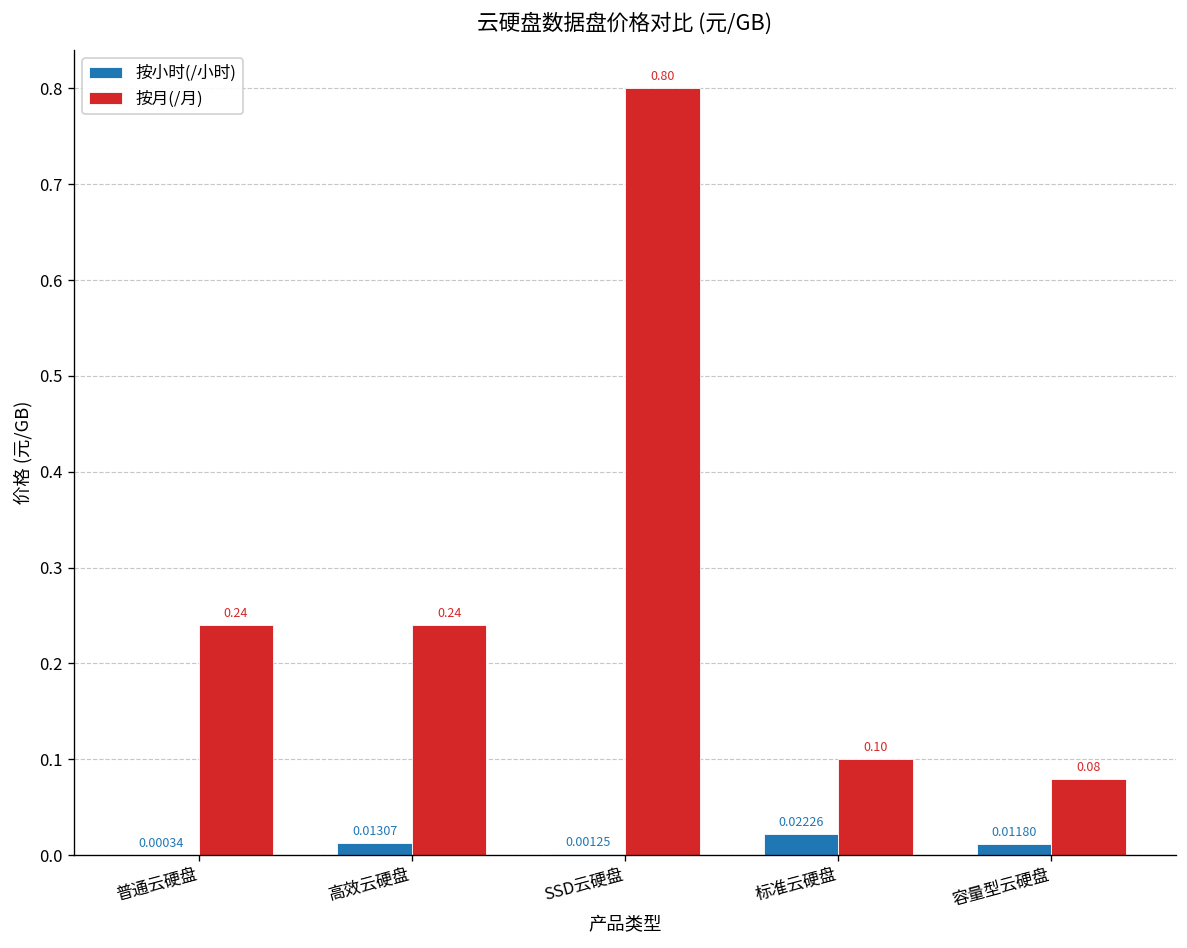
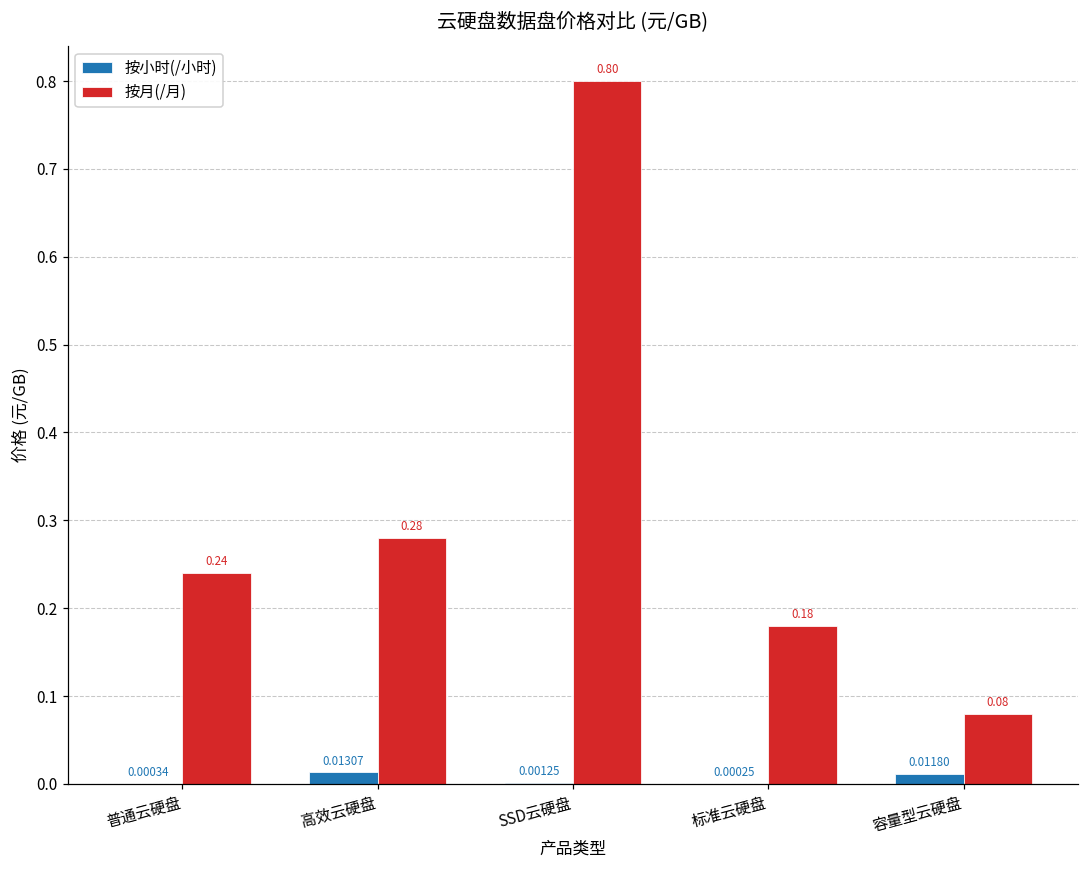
按月(/月), 高效云硬盘: 0.24 -> 0.28
按小时(/小时), 标准云硬盘: 0.02226 -> 0.00025
按月(/月), 标准云硬盘: 0.10 -> 0.18
